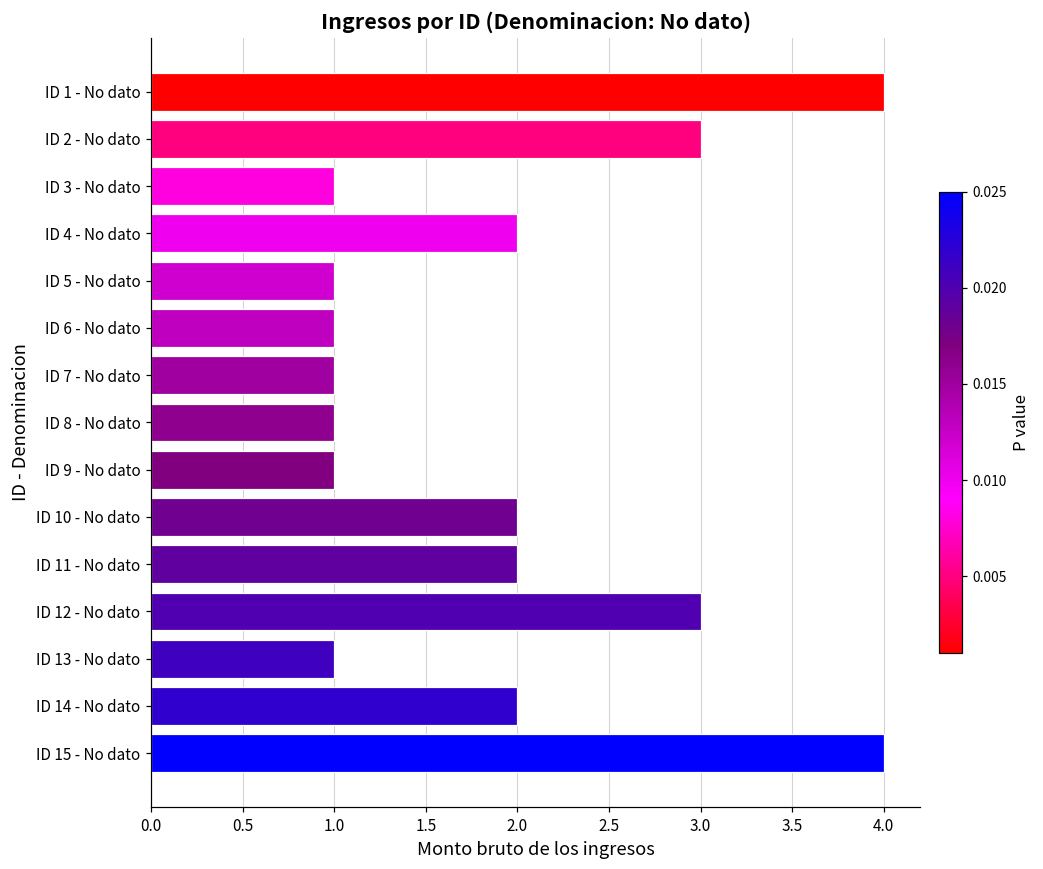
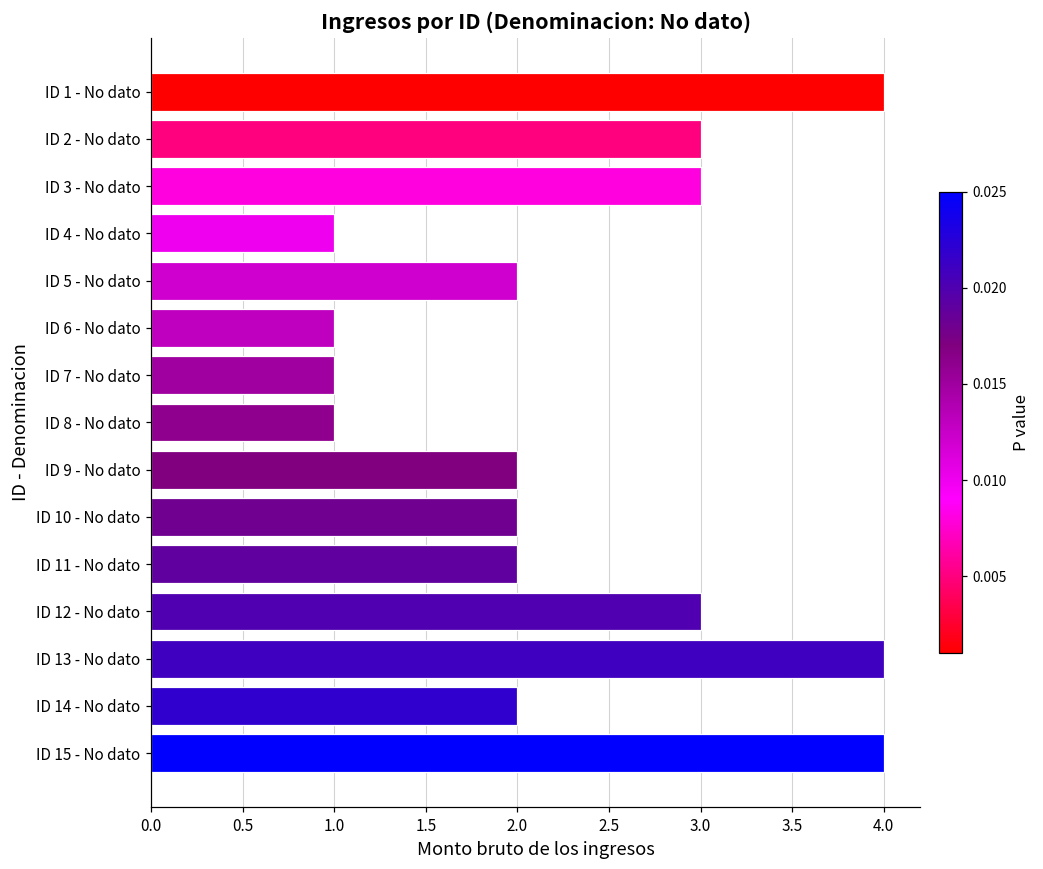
ID 3 - No dato: 1 -> 3
ID 4 - No dato: 2 -> 1
ID 5 - No dato: 1 -> 2
ID 9 - No dato: 1 -> 2
ID 13 - No dato: 1 -> 4
